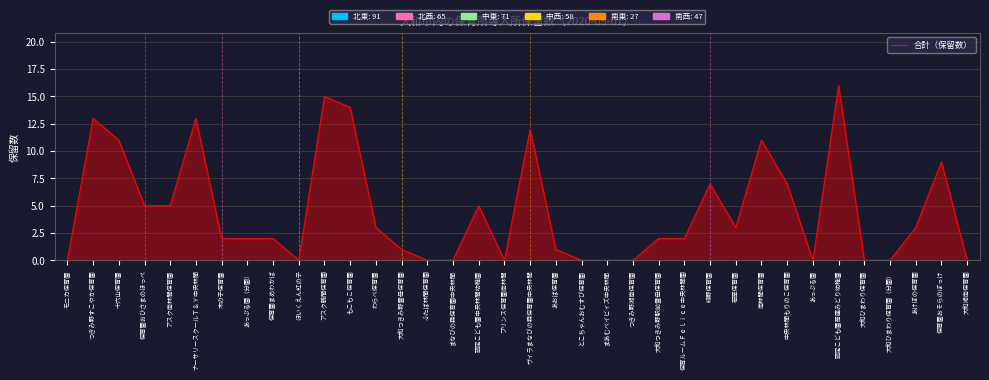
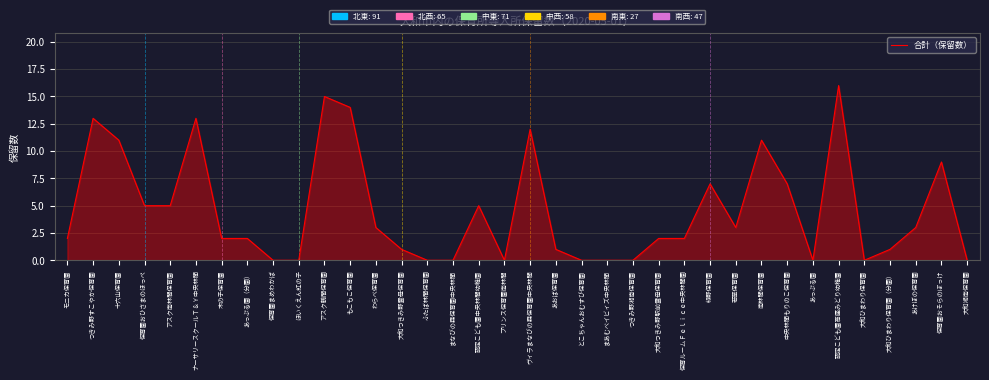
モニカ保育園: 0 -> 2
保育園まめわかば: 2 -> 0
大和ひまわり保育園（分園）: 0 -> 1
